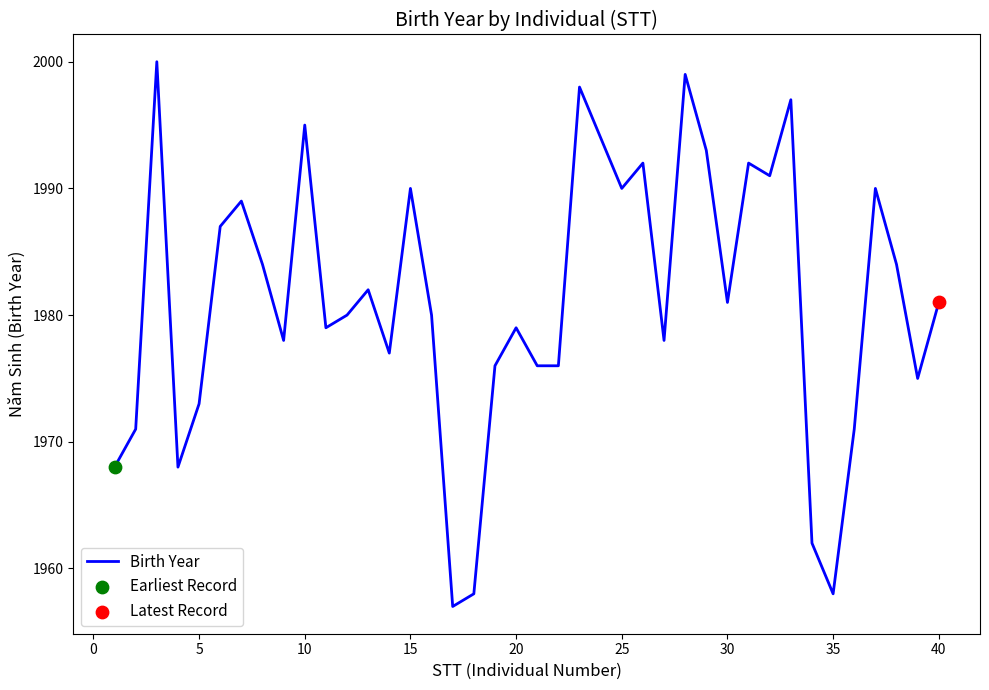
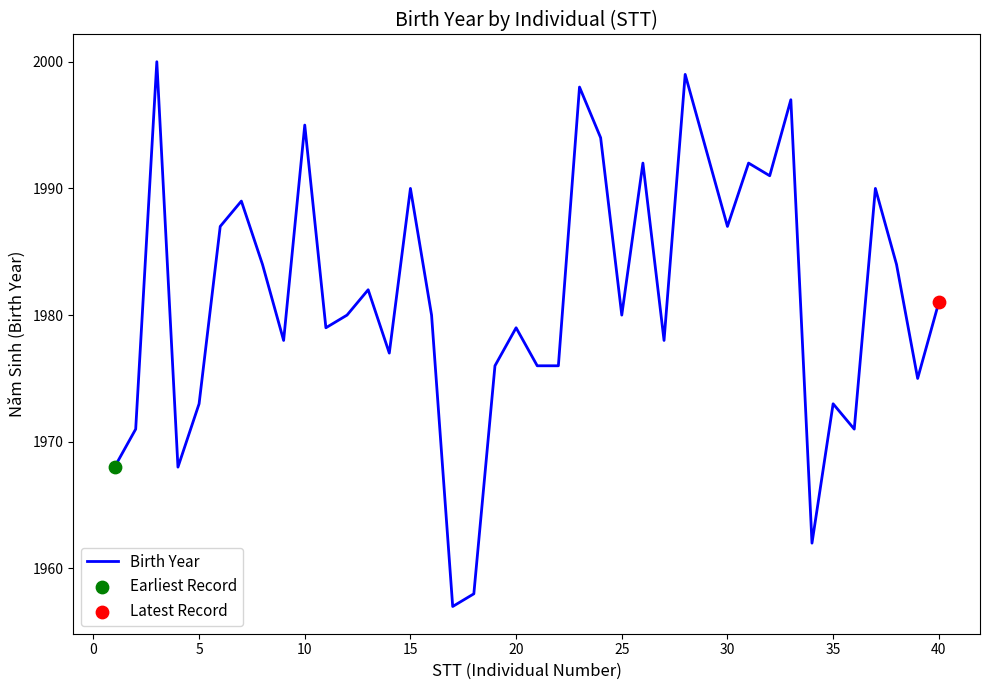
Birth Year, 25: 1990 -> 1980
Birth Year, 30: 1981 -> 1987
Birth Year, 35: 1958 -> 1973
